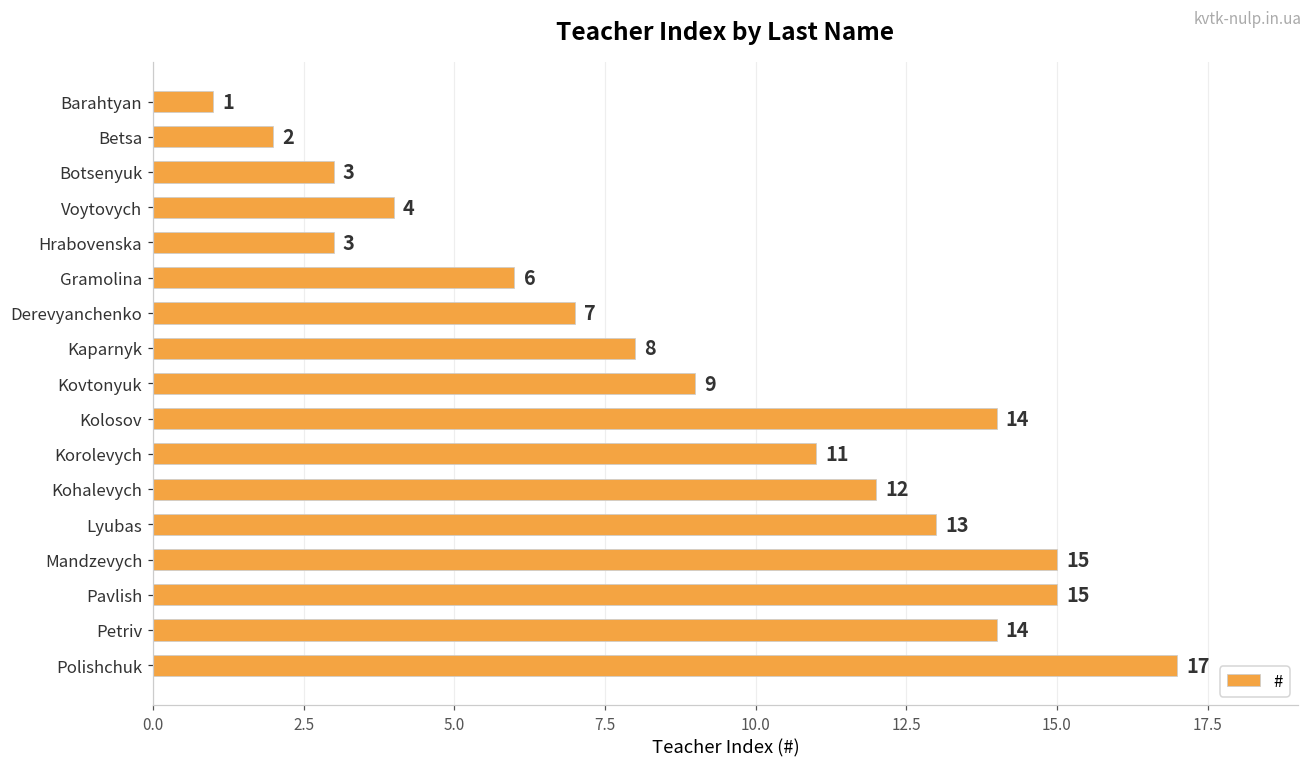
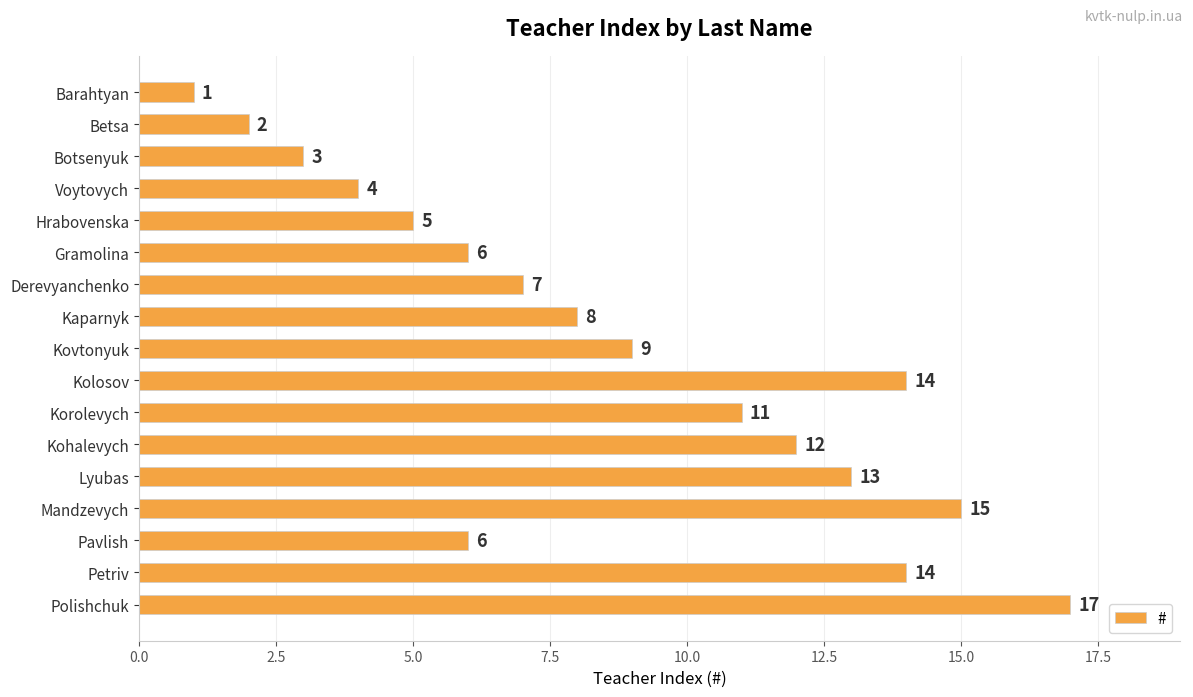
Hrabovenska: 3 -> 5
Pavlish: 15 -> 6
